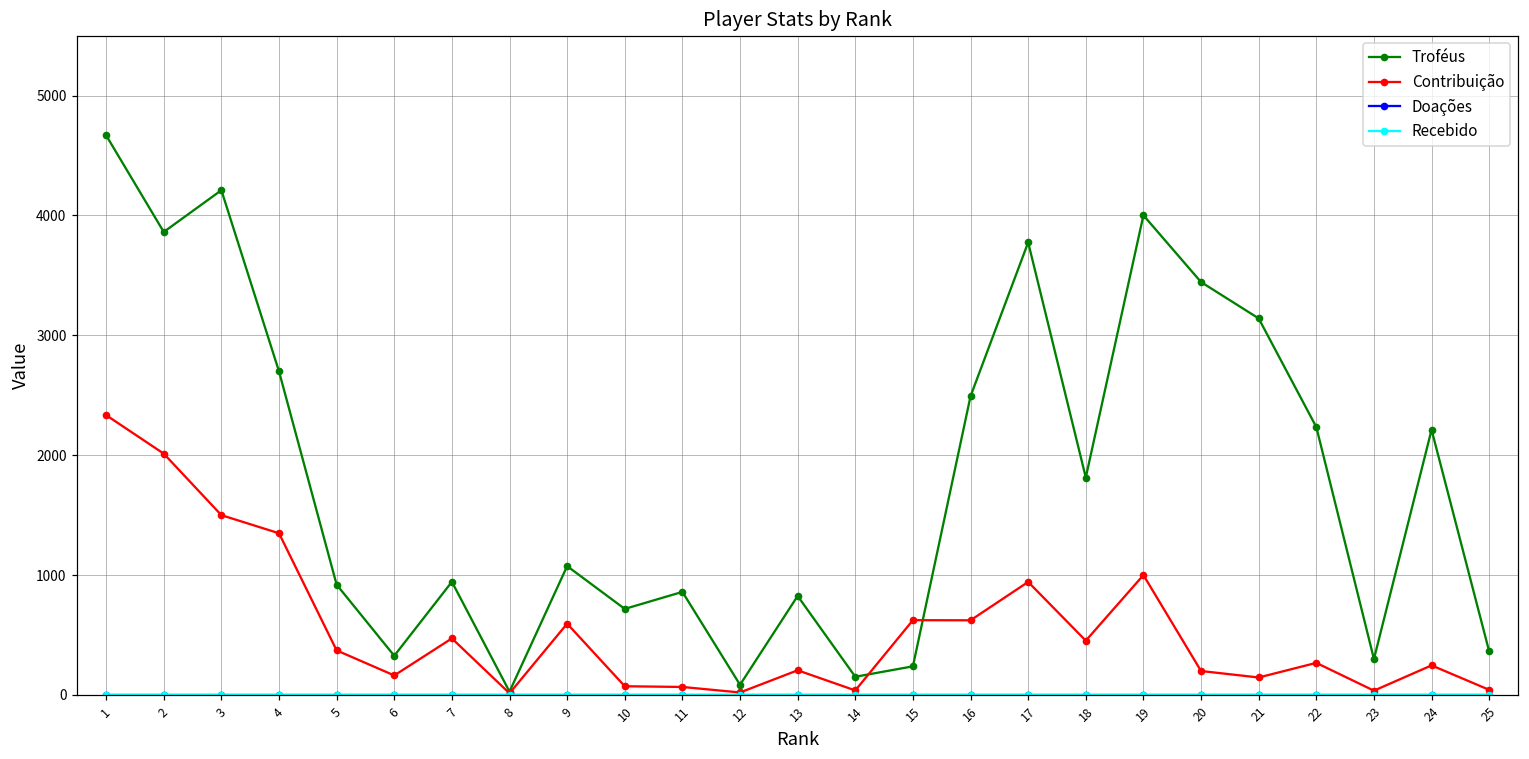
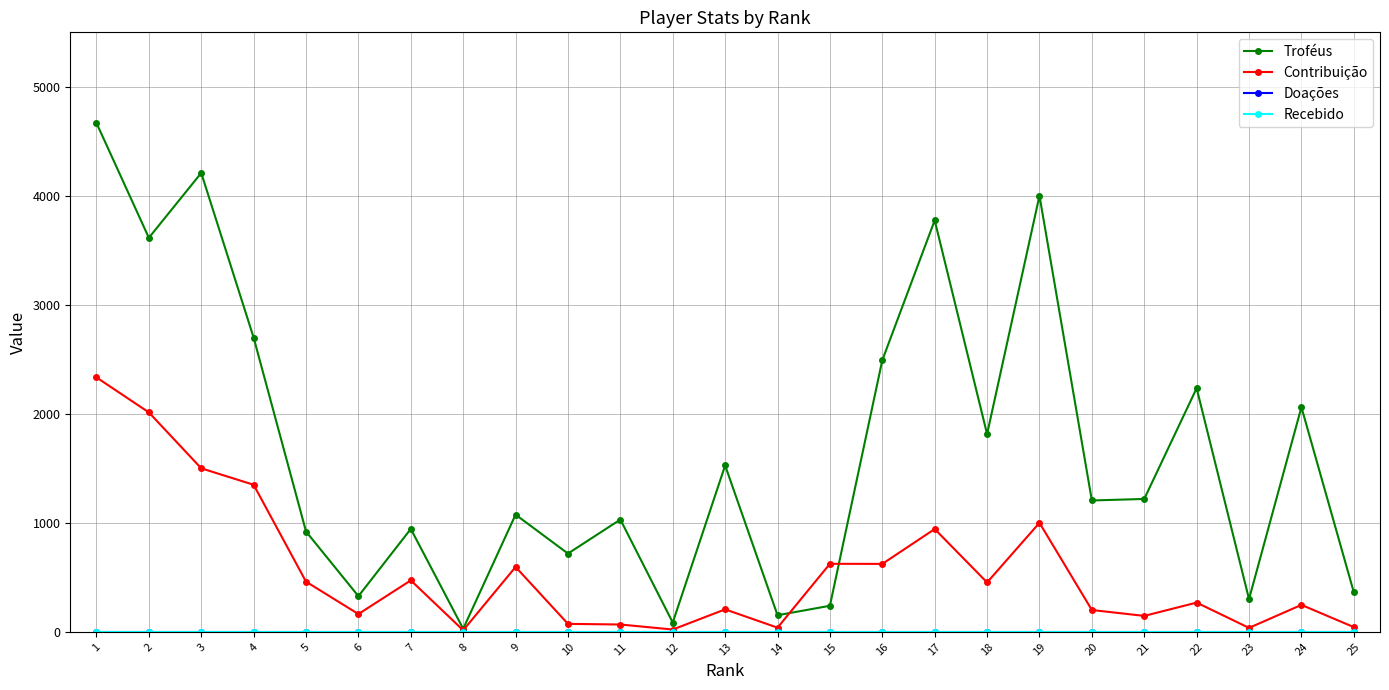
Troféus, 2: 3860 -> 3620
Contribuição, 5: 370 -> 460
Troféus, 11: 860 -> 1030
Troféus, 13: 830 -> 1530
Troféus, 20: 3440 -> 1210
Troféus, 21: 3140 -> 1220
Troféus, 24: 2210 -> 2060
